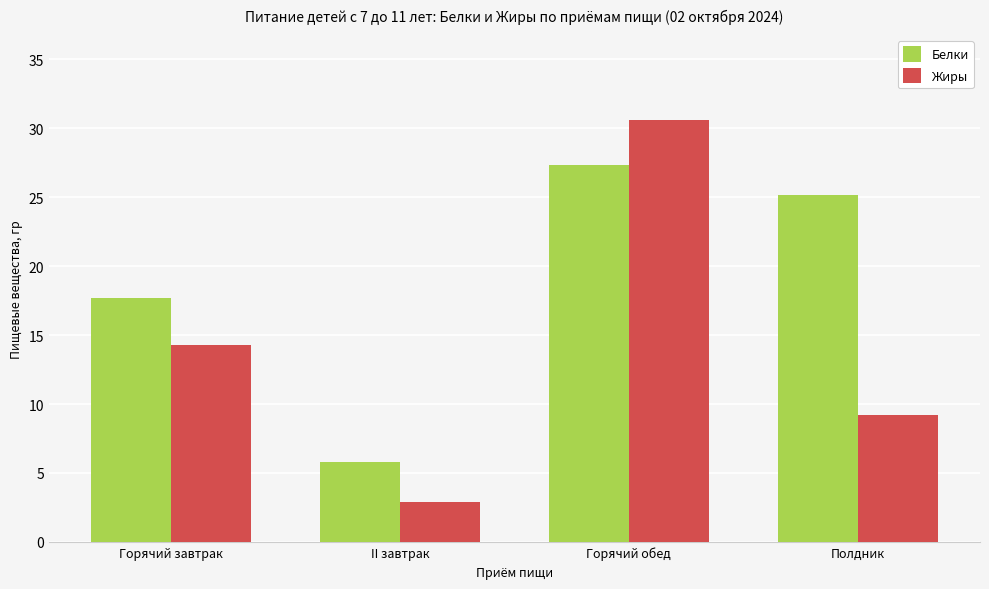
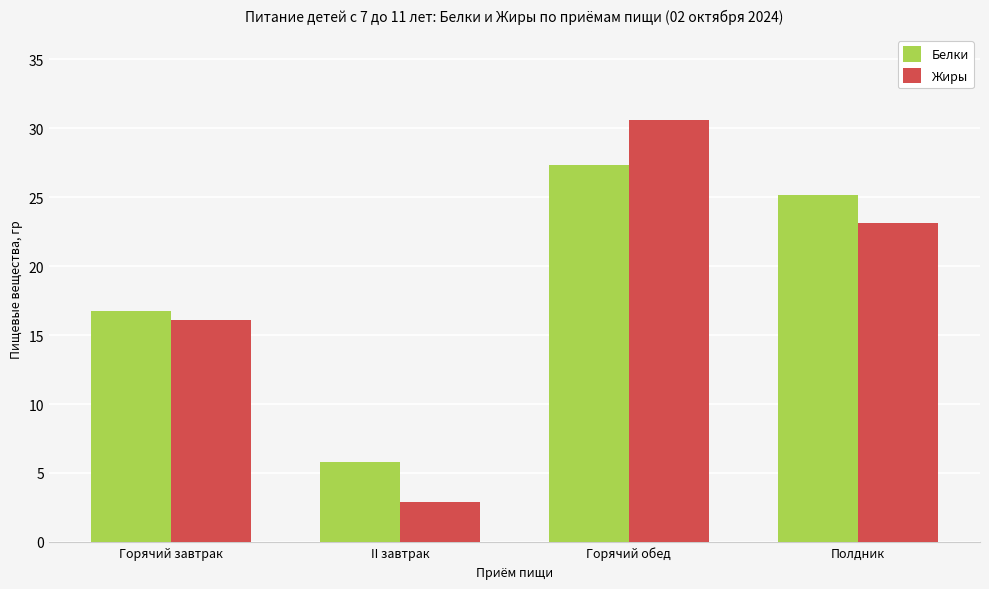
Белки, Горячий завтрак: 17.7 -> 16.8
Жиры, Горячий завтрак: 14.3 -> 16.1
Жиры, Полдник: 9.2 -> 23.2
